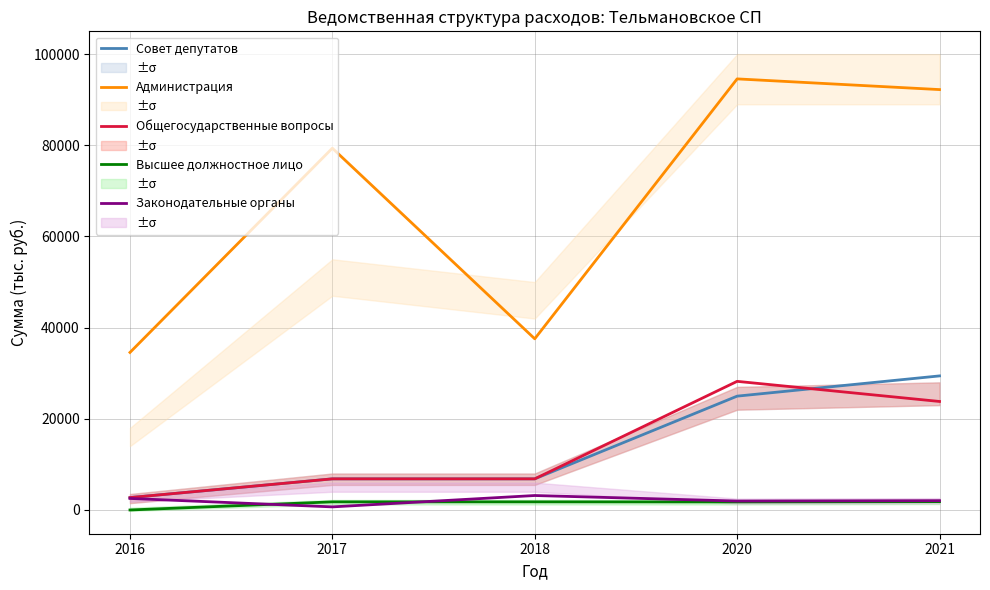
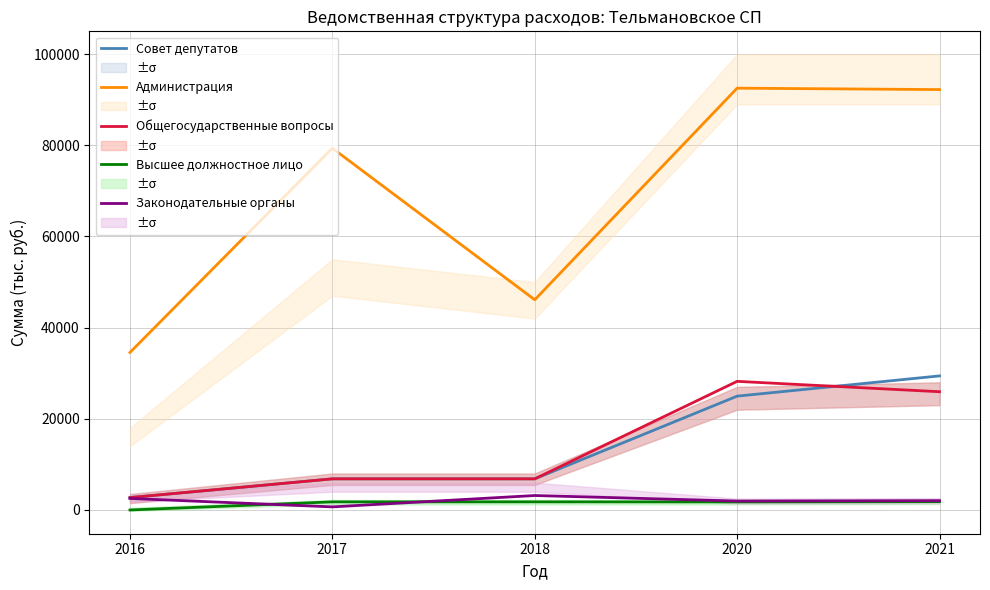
Администрация, 2018: 38000 -> 46000
Администрация, 2020: 95000 -> 93000
Общегосударственные вопросы, 2021: 24000 -> 26000
